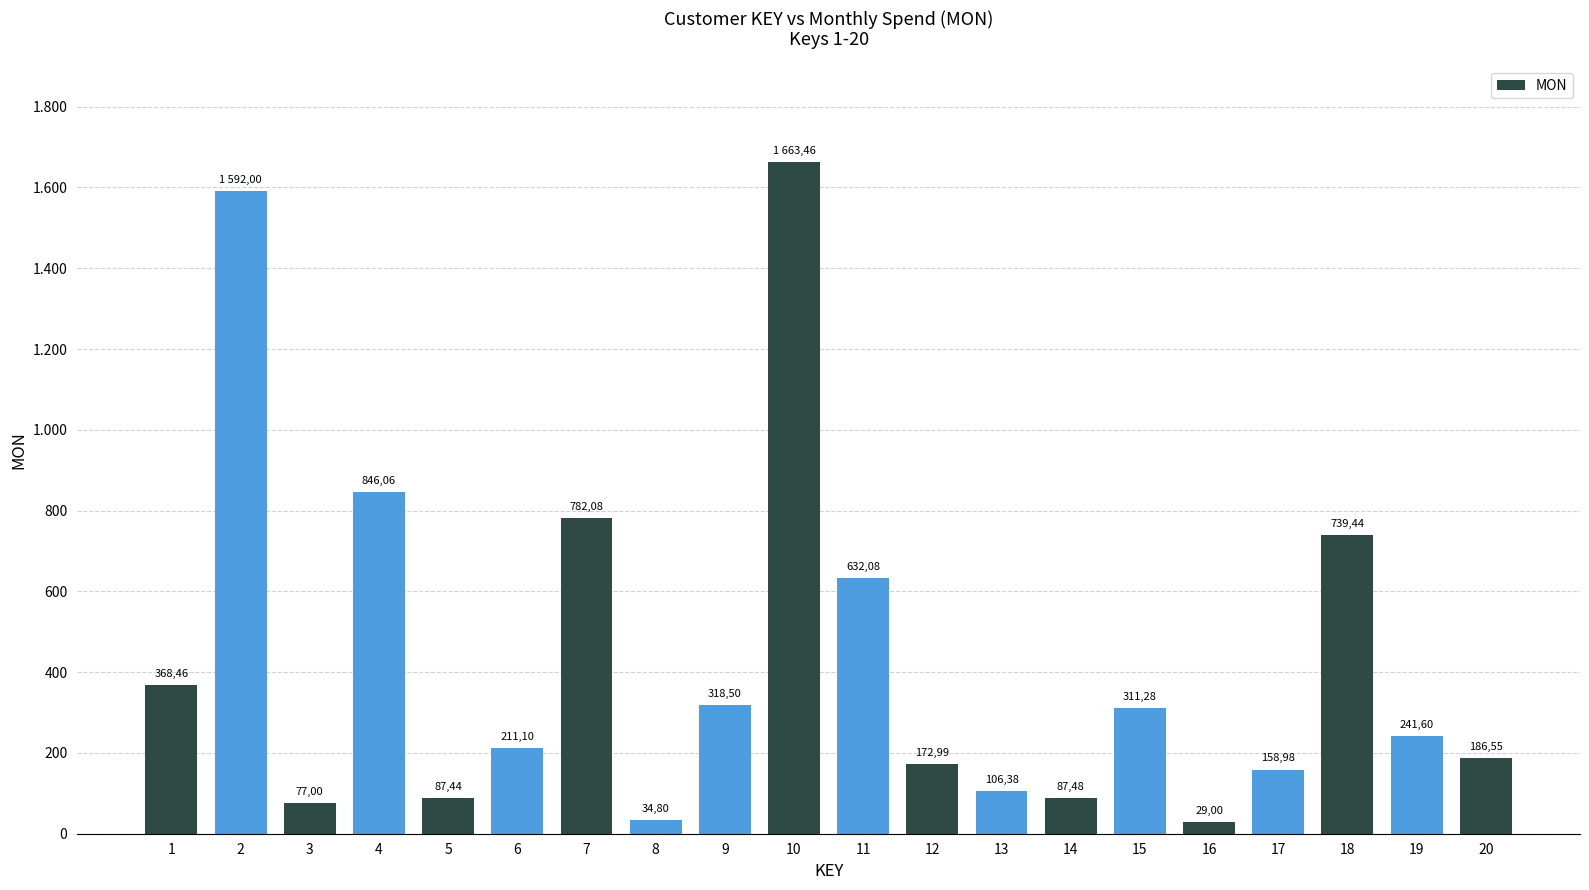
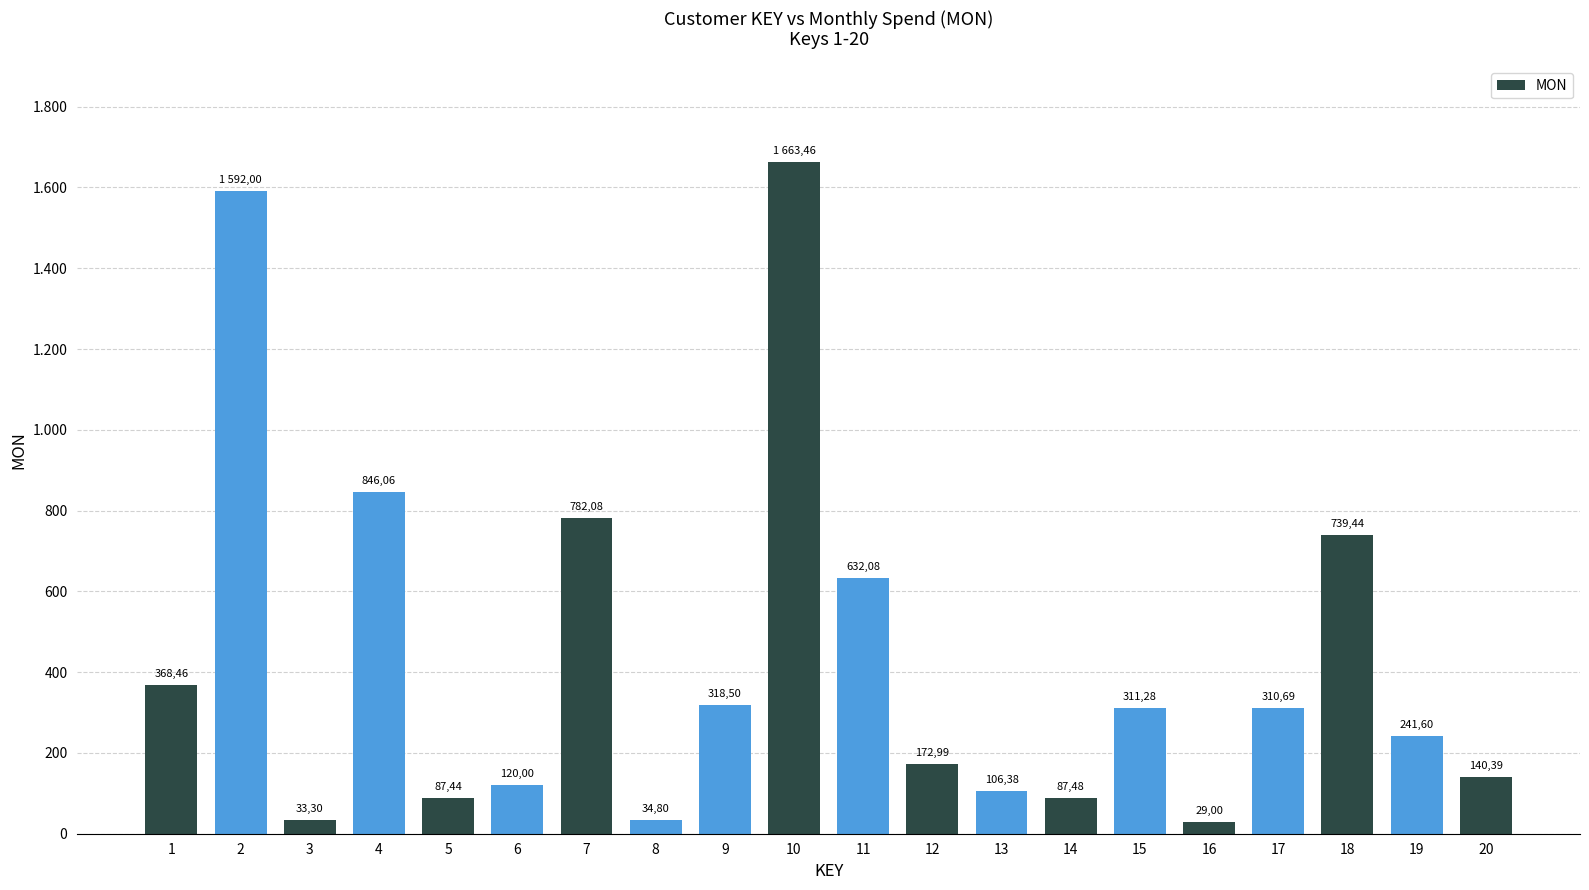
3: 77,00 -> 33,30
6: 211,10 -> 120,00
17: 158,98 -> 310,69
20: 186,55 -> 140,39
